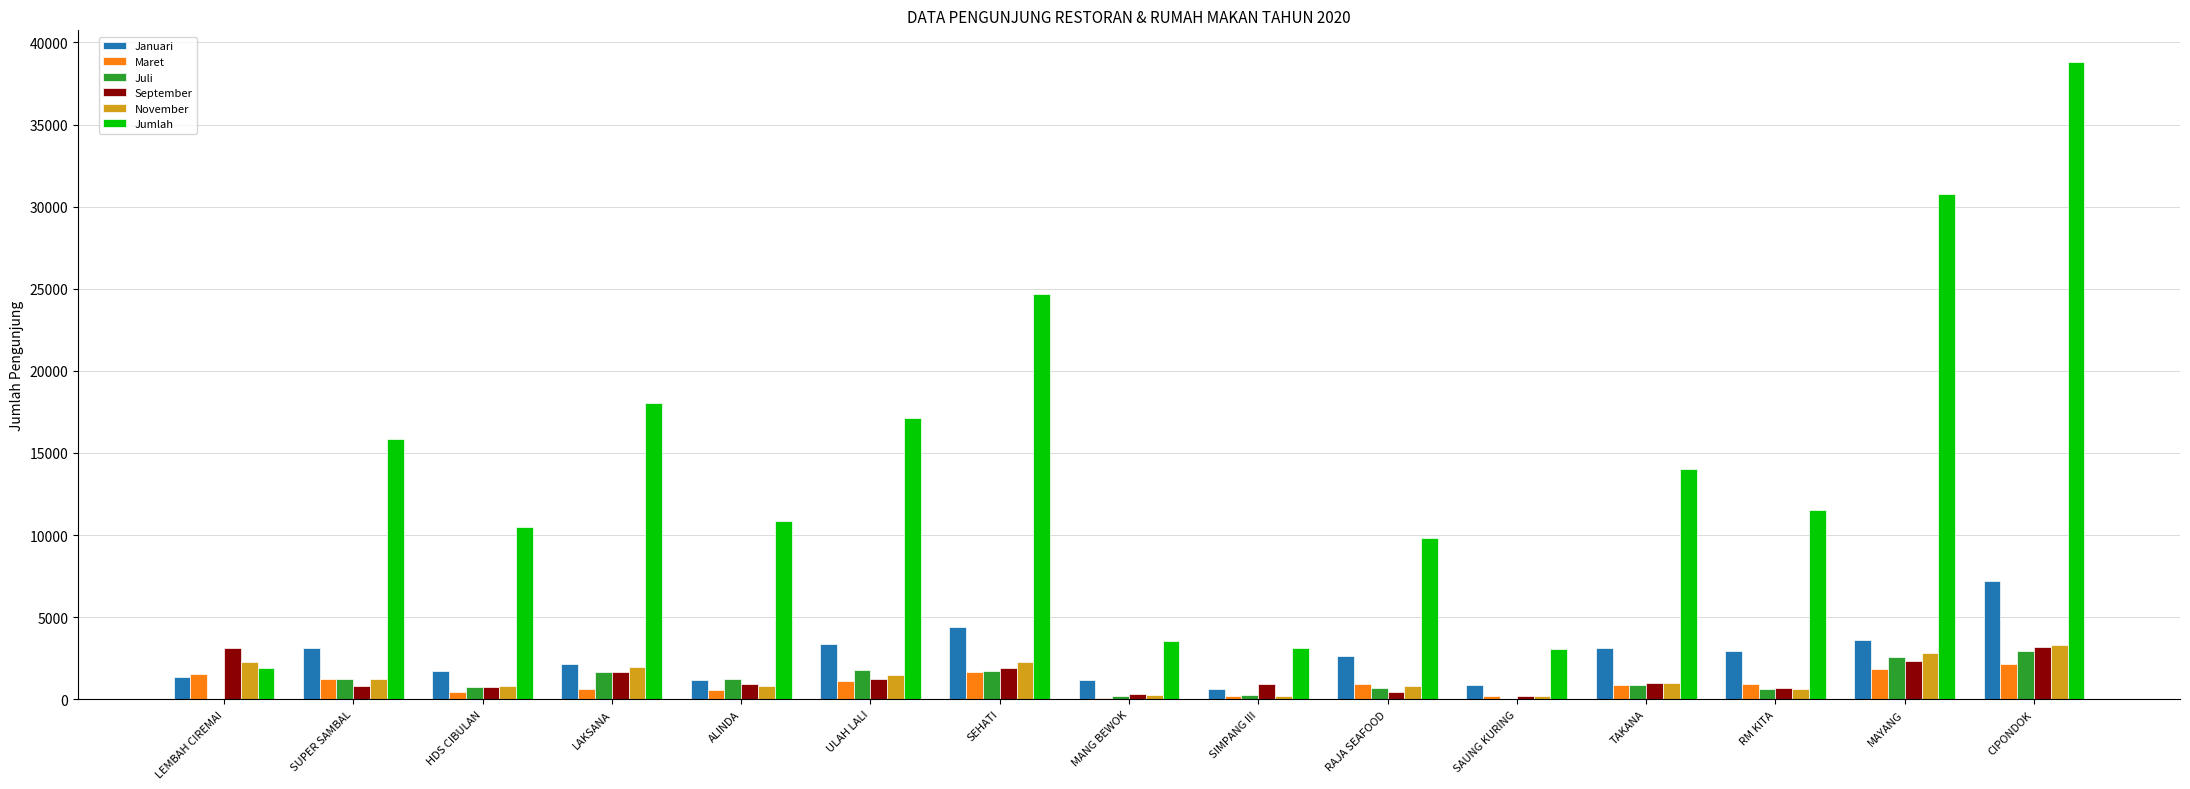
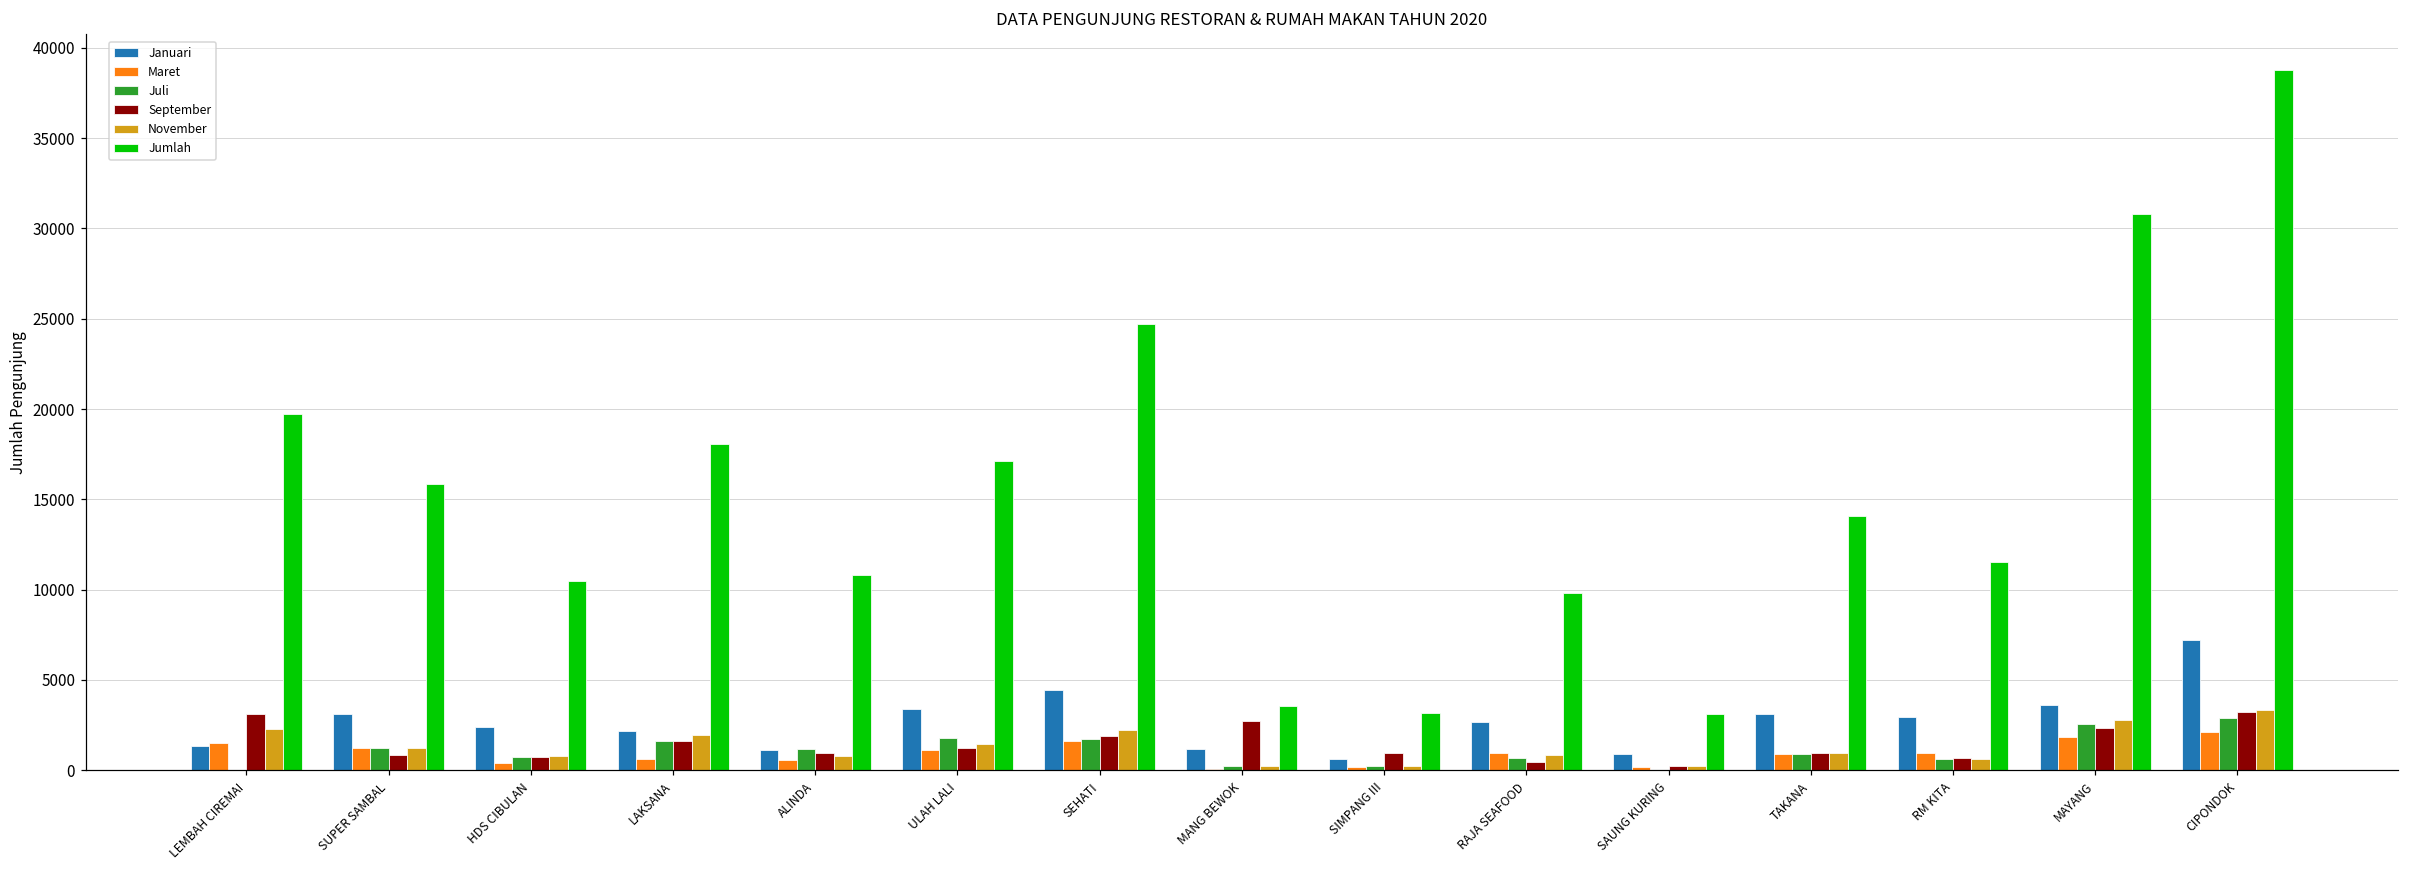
Jumlah, LEMBAH CIREMAI: 1900 -> 19700
Januari, HDS CIBULAN: 1700 -> 2400
September, MANG BEWOK: 300 -> 2800
